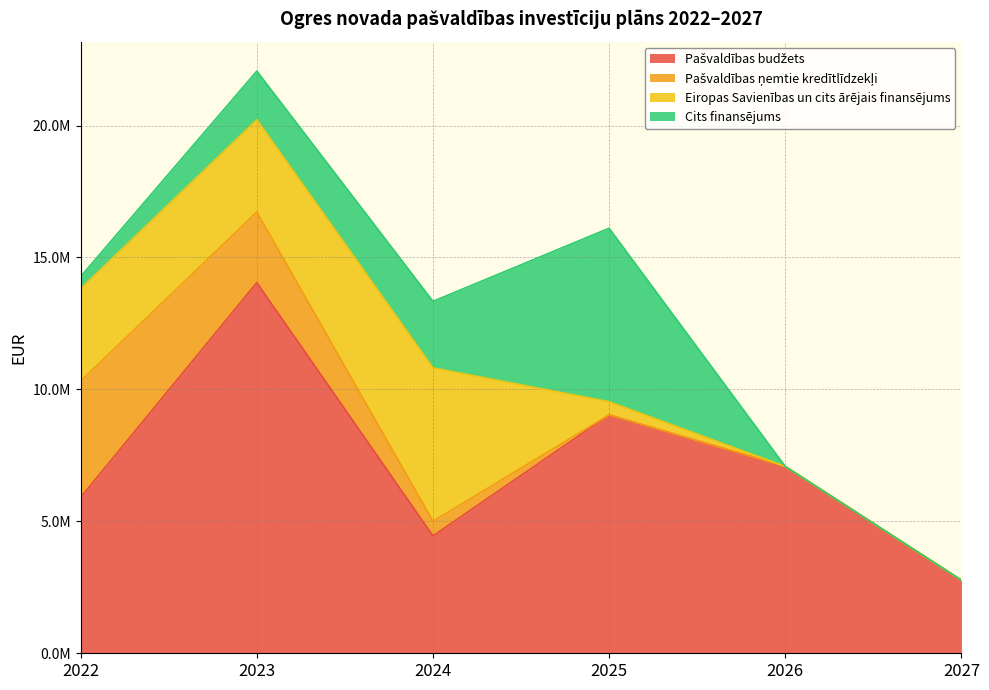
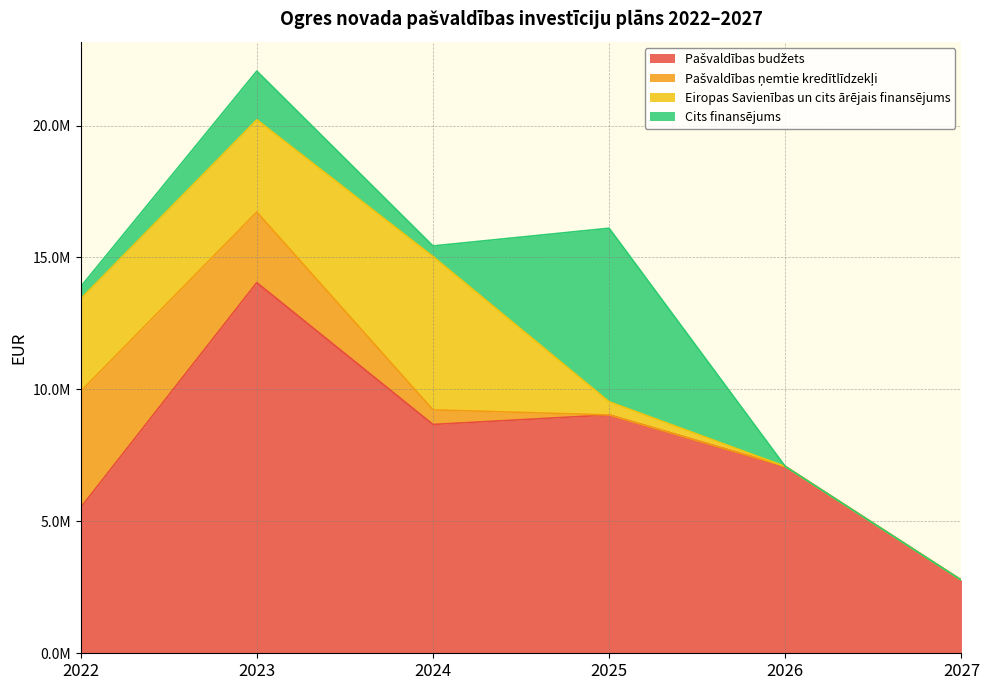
Pašvaldības budžets, 2022: 5900000 -> 5500000
Pašvaldības budžets, 2024: 4400000 -> 8700000
Cits finansējums, 2024: 2500000 -> 400000
